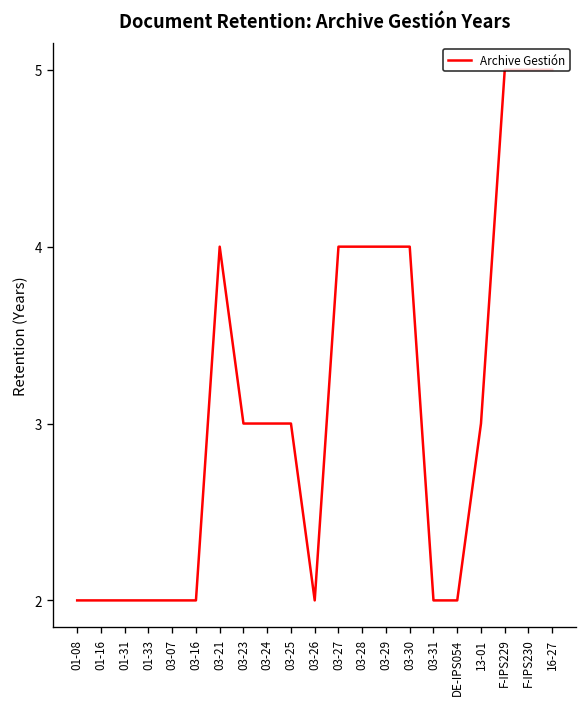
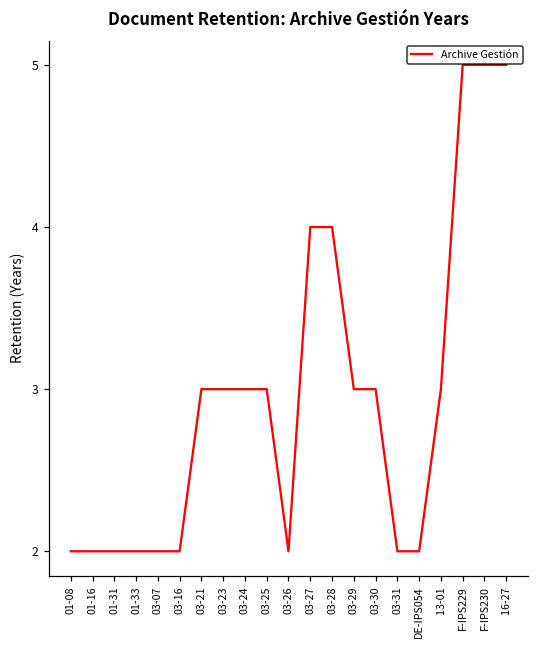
03-21: 4 -> 3
03-29: 4 -> 3
03-30: 4 -> 3
